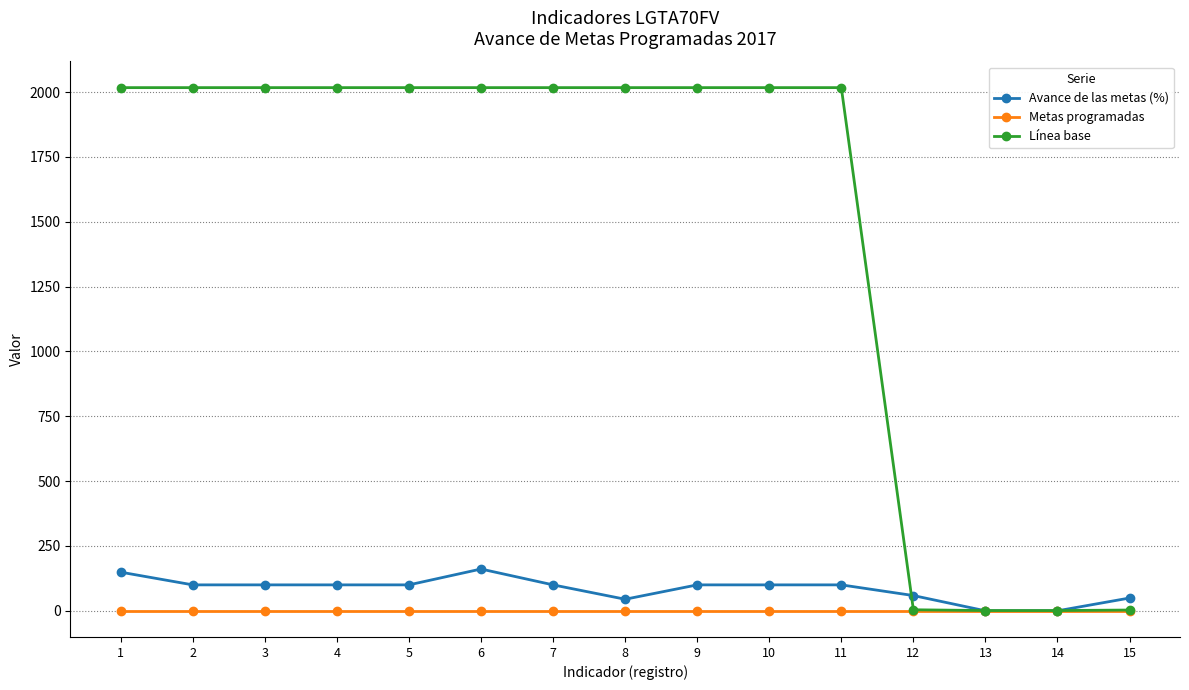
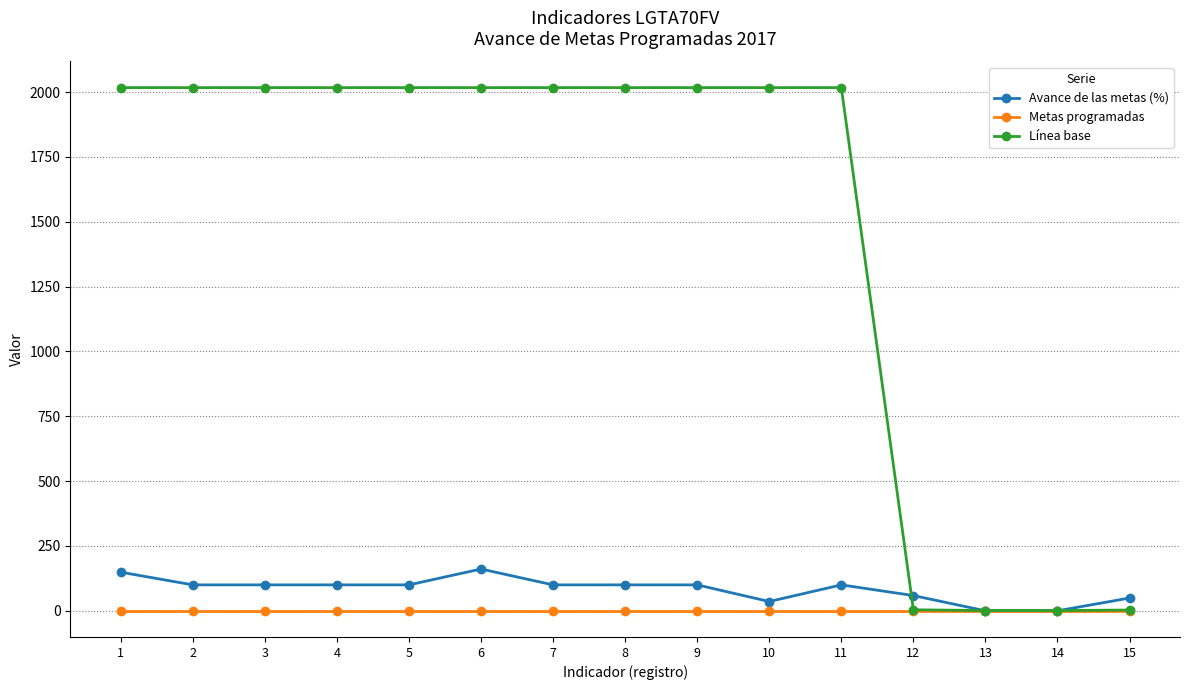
Avance de las metas (%), 8: 40 -> 100
Avance de las metas (%), 10: 100 -> 40
